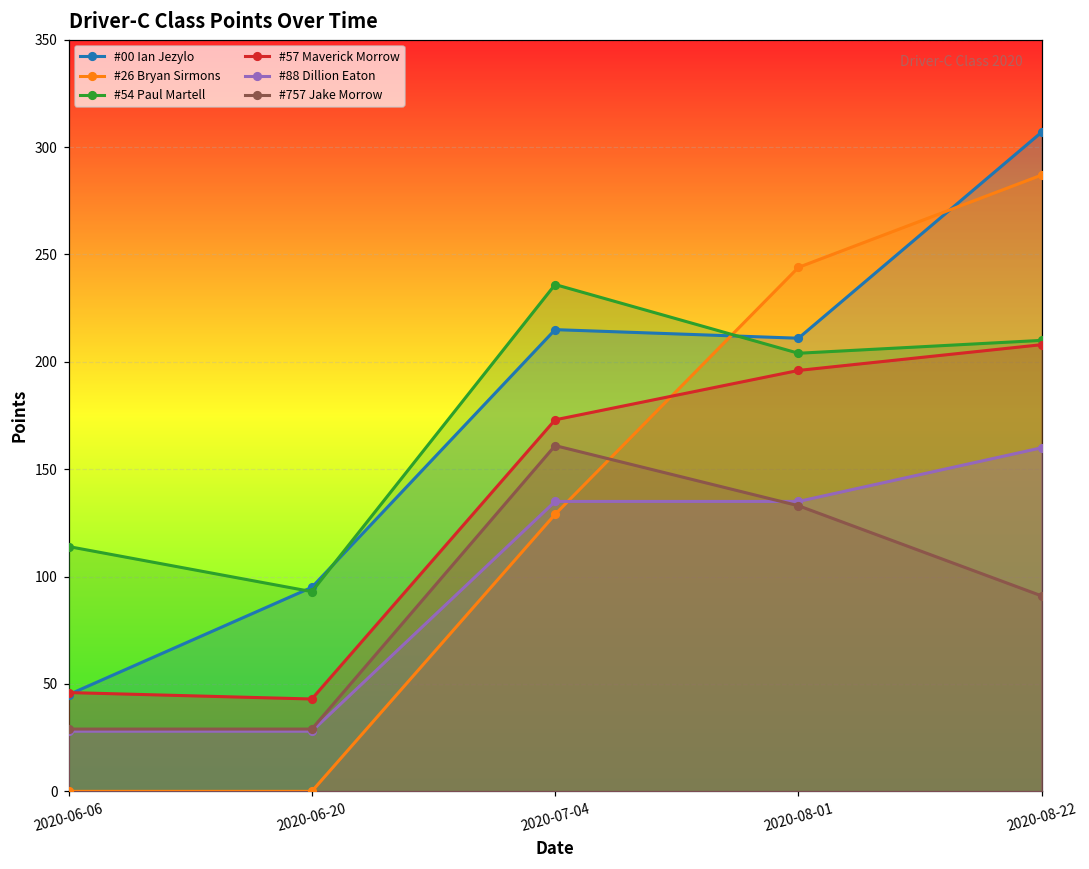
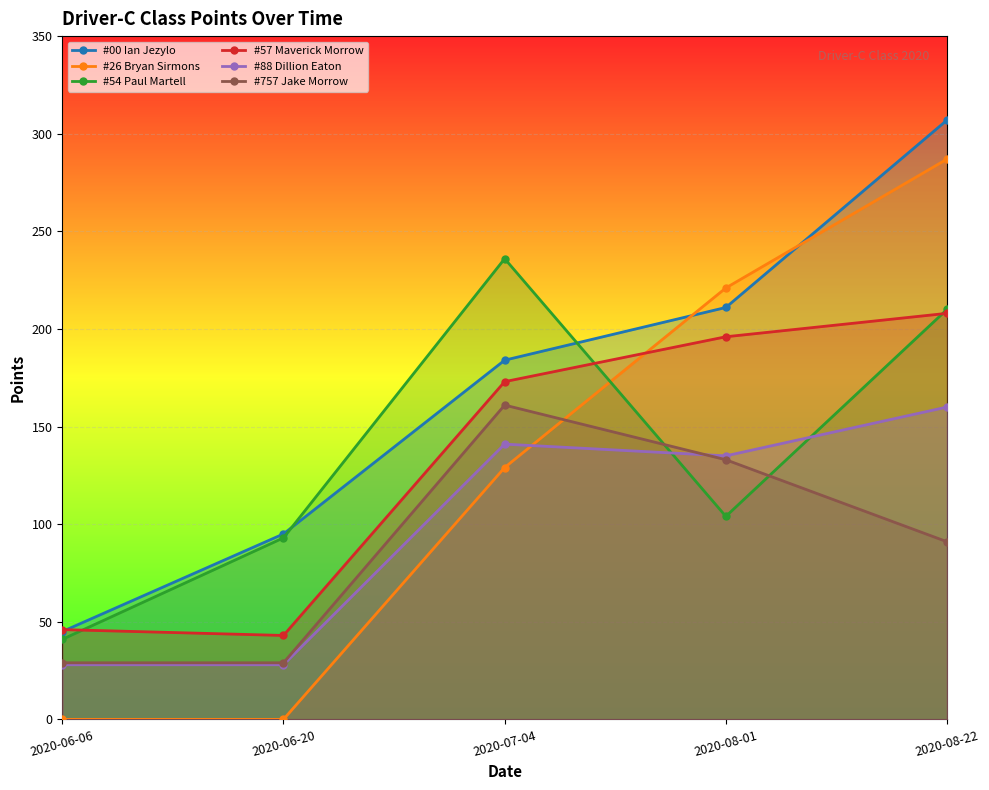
#54 Paul Martell, 2020-06-06: 114 -> 41
#00 Ian Jezylo, 2020-07-04: 215 -> 184
#88 Dillion Eaton, 2020-07-04: 135 -> 141
#26 Bryan Sirmons, 2020-08-01: 244 -> 221
#54 Paul Martell, 2020-08-01: 204 -> 104
